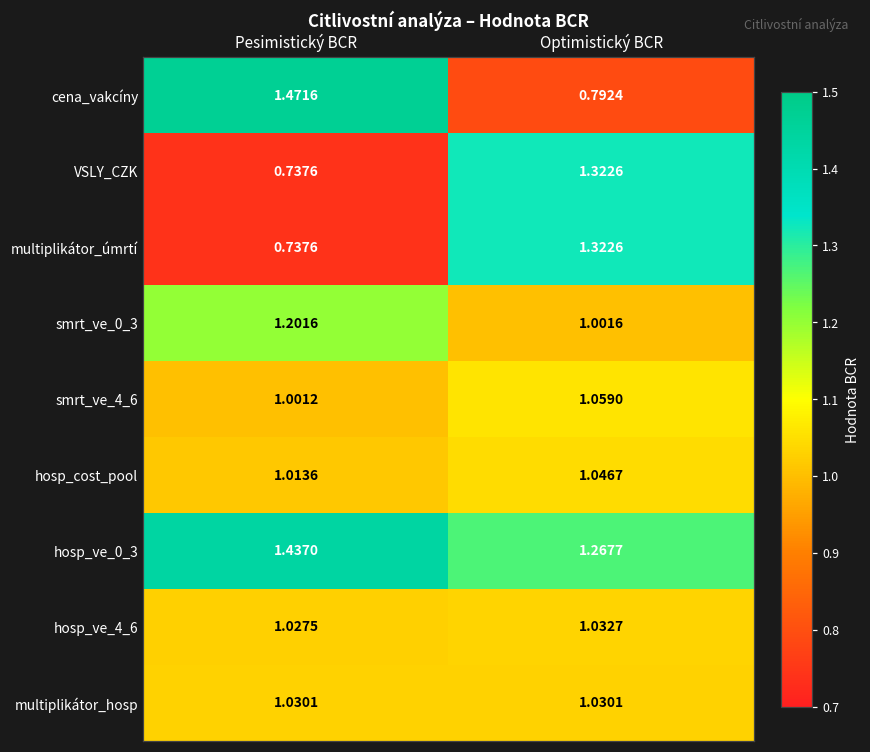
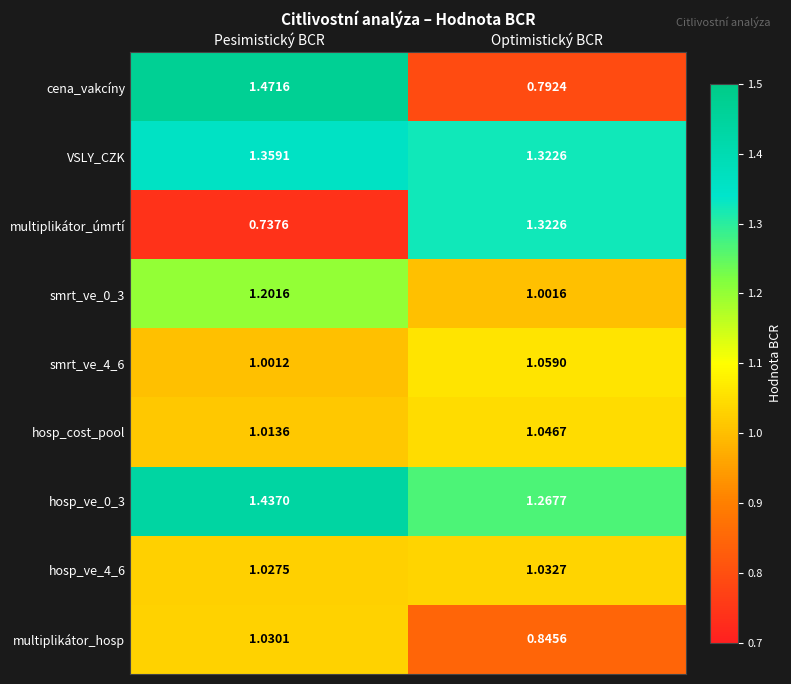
VSLY_CZK, Pesimistický BCR: 0.7376 -> 1.3591
multiplikátor_hosp, Optimistický BCR: 1.0301 -> 0.8456
